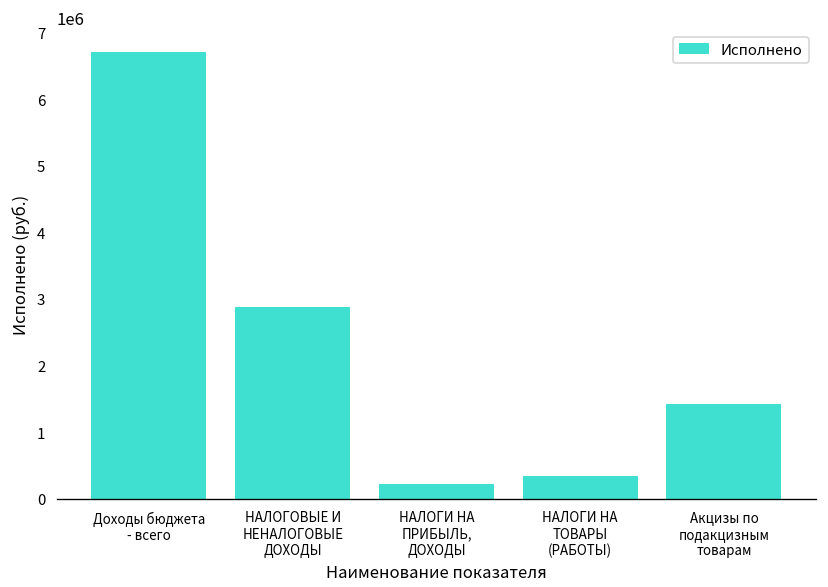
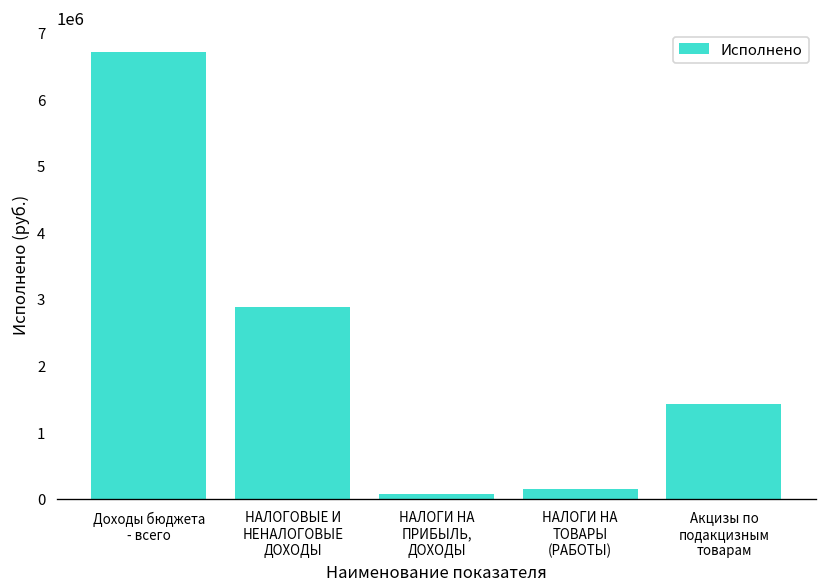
НАЛОГИ НА ПРИБЫЛЬ, ДОХОДЫ: 200000 -> 100000
НАЛОГИ НА ТОВАРЫ (РАБОТЫ): 300000 -> 100000
